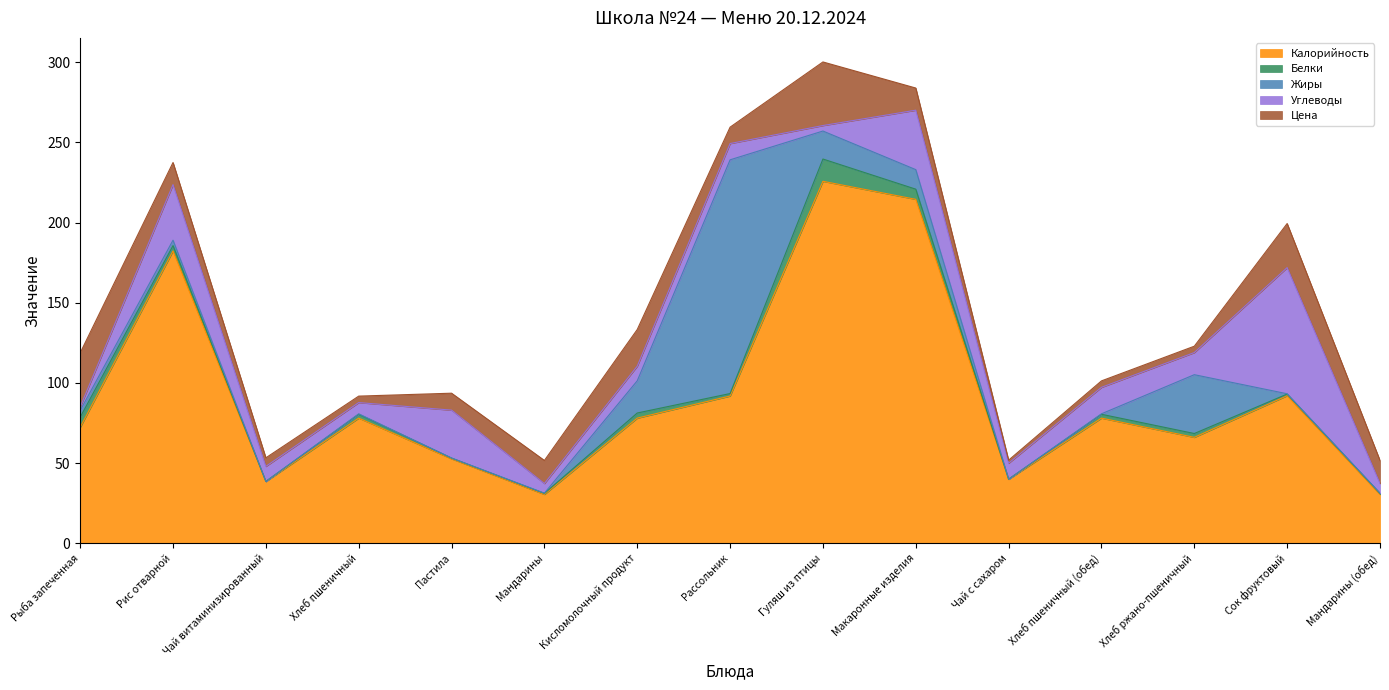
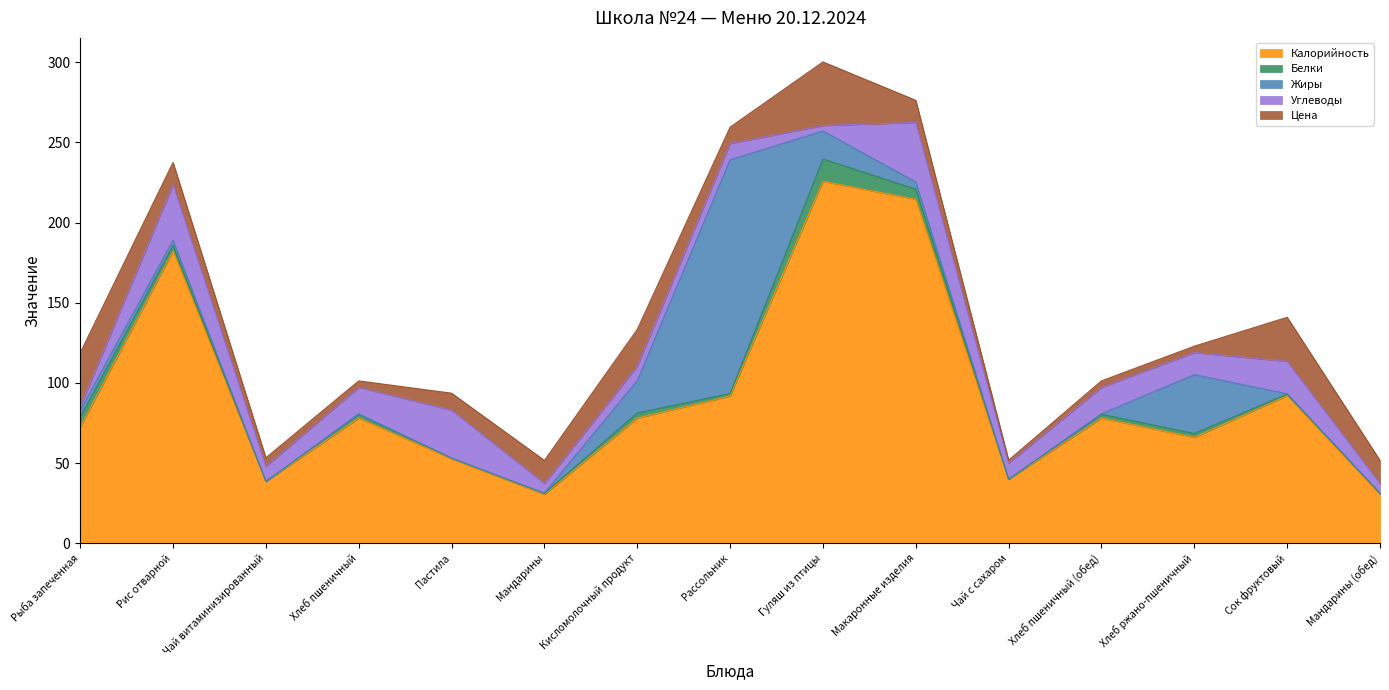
Углеводы, Хлеб пшеничный: 7 -> 17
Жиры, Макаронные изделия: 12 -> 5
Углеводы, Сок фруктовый: 79 -> 20
